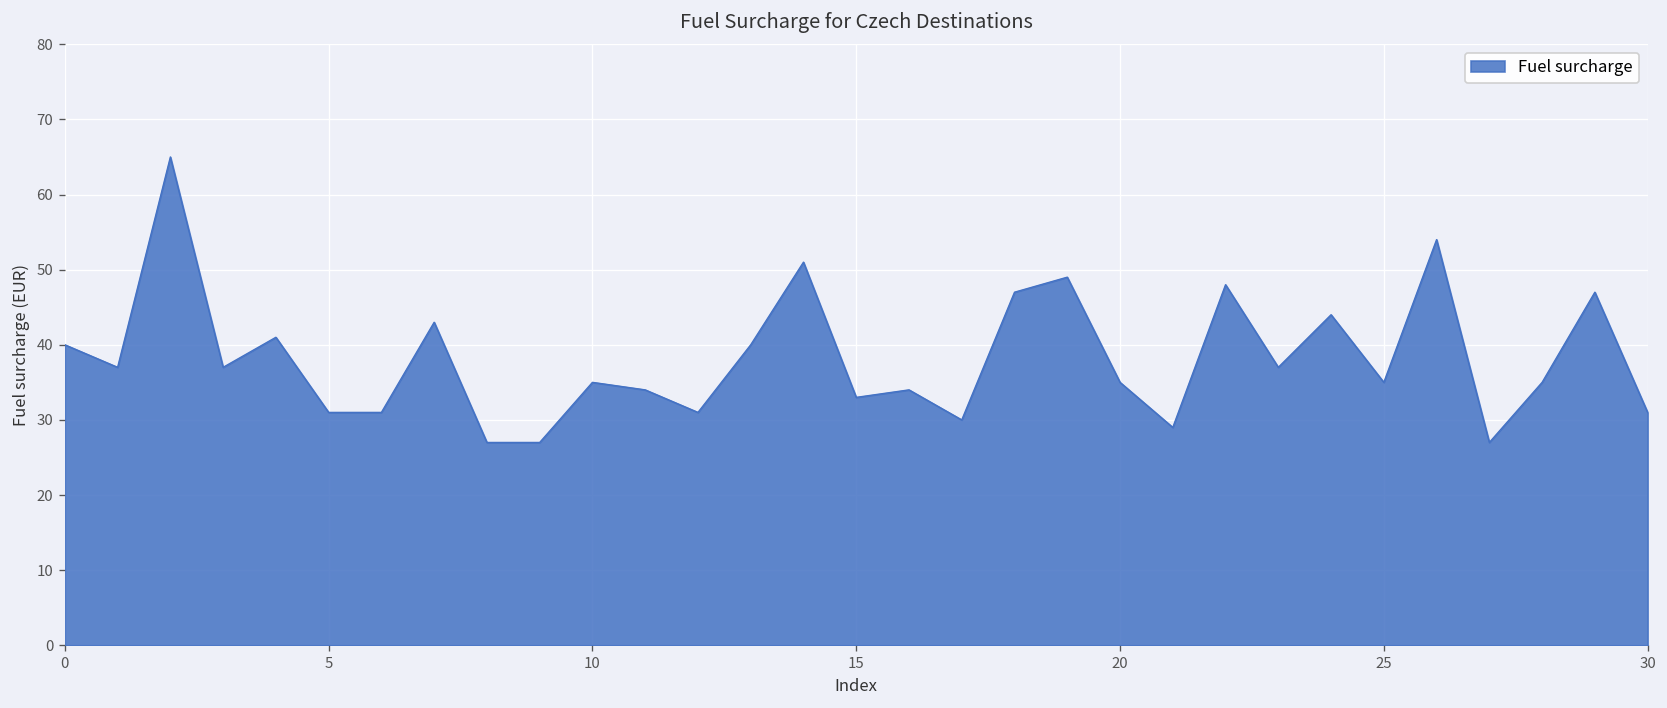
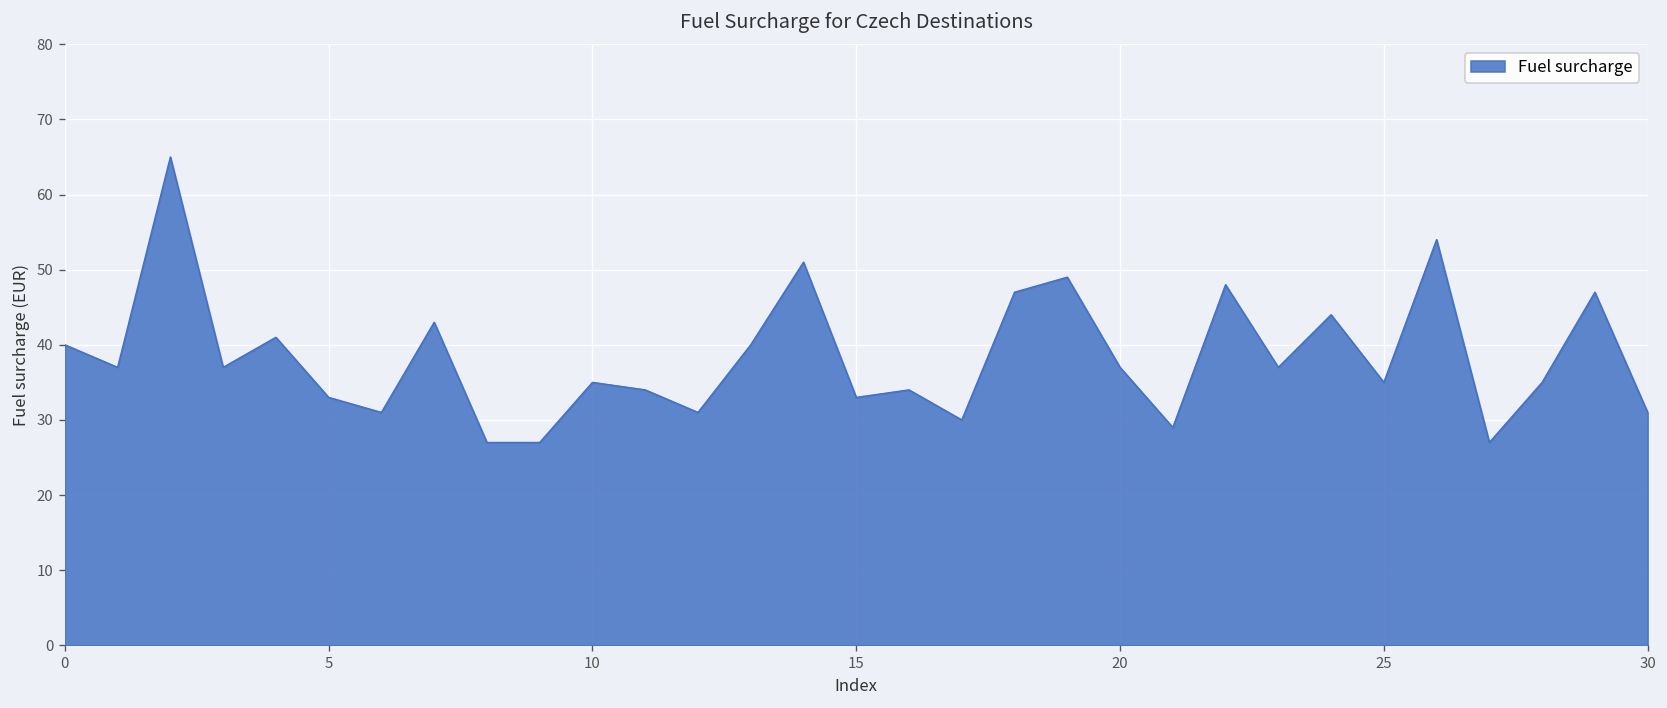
5: 31 -> 33
20: 35 -> 37
